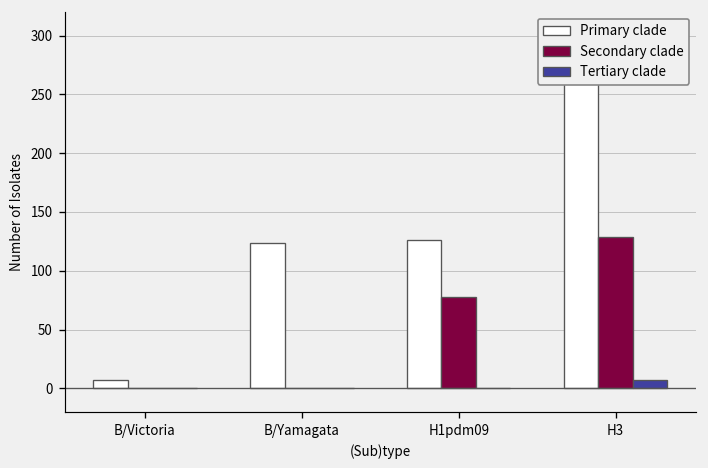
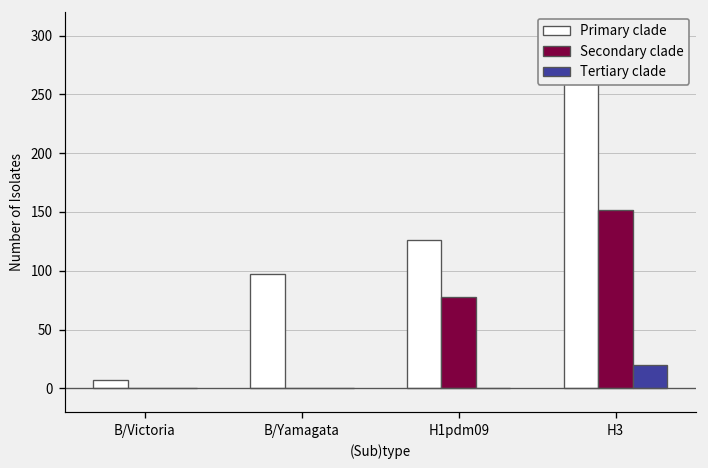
Primary clade, B/Yamagata: 120 -> 100
Secondary clade, H3: 130 -> 150
Tertiary clade, H3: 10 -> 20
